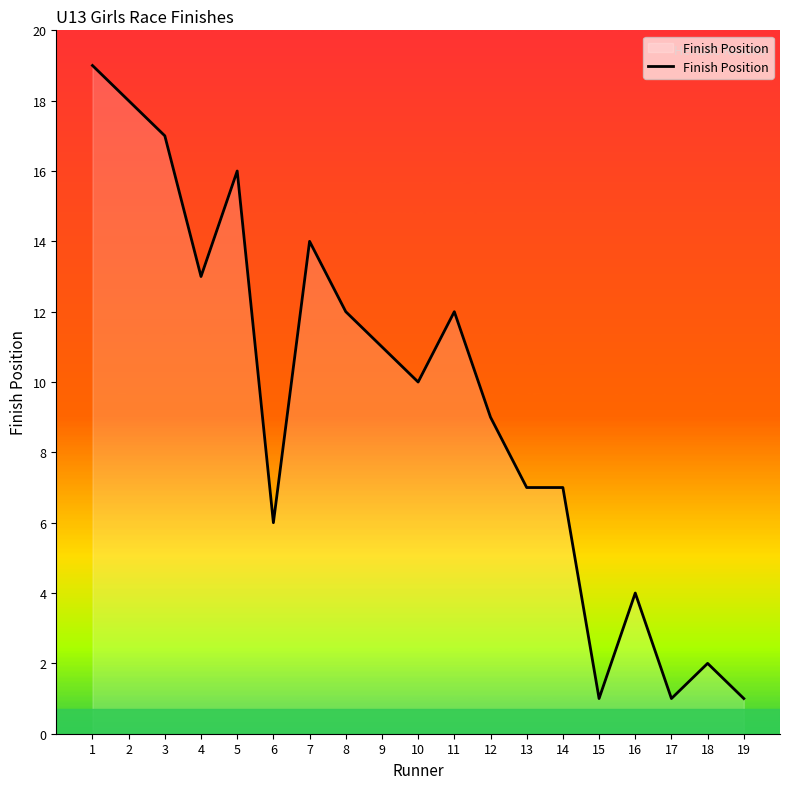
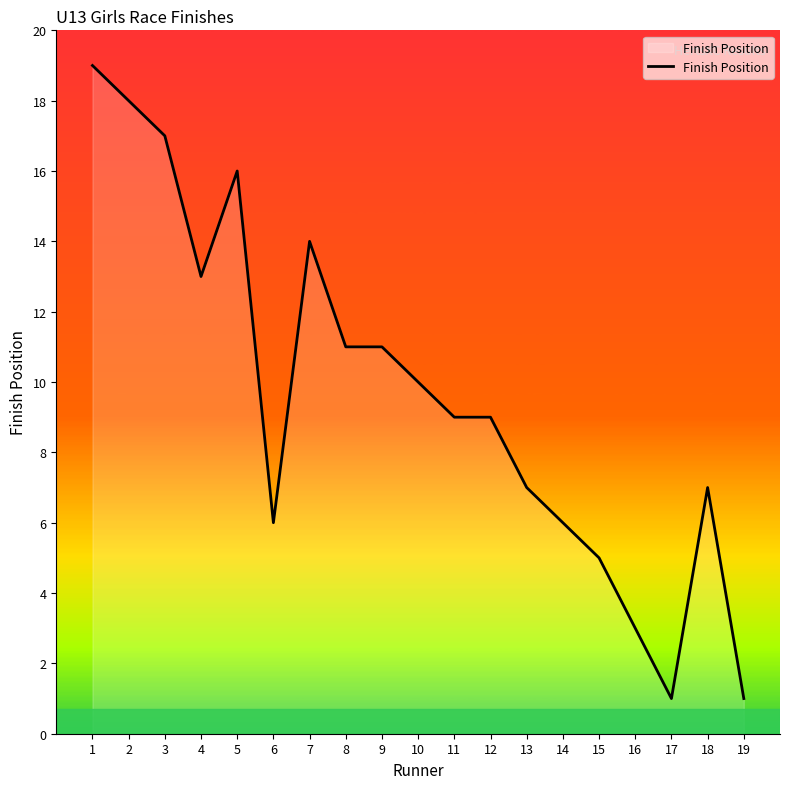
8: 12.0 -> 11.0
11: 12.0 -> 9.0
14: 7.0 -> 6.0
15: 1.0 -> 5.0
16: 4.0 -> 3.0
18: 2.0 -> 7.0
